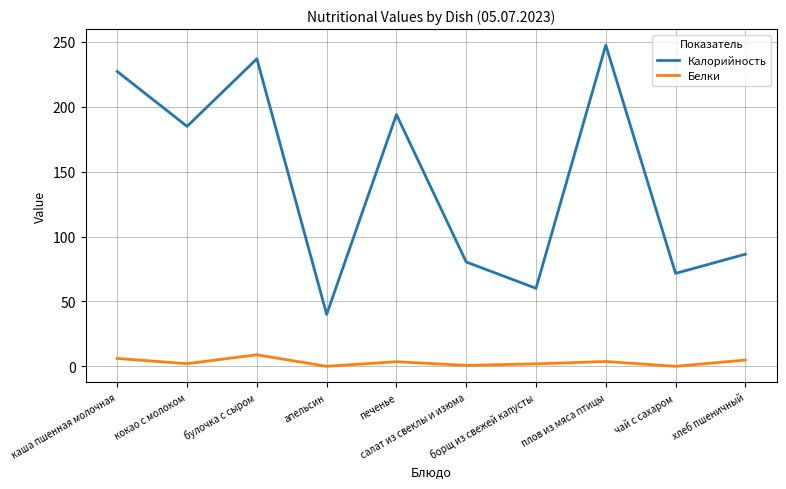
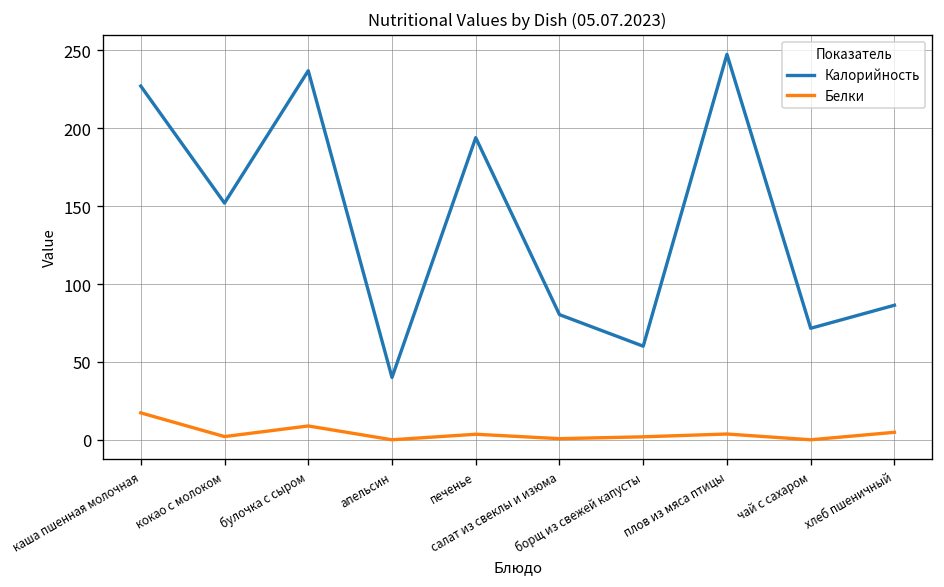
Белки, каша пшенная молочная: 6 -> 17
Калорийность, кокао с молоком: 185 -> 152
